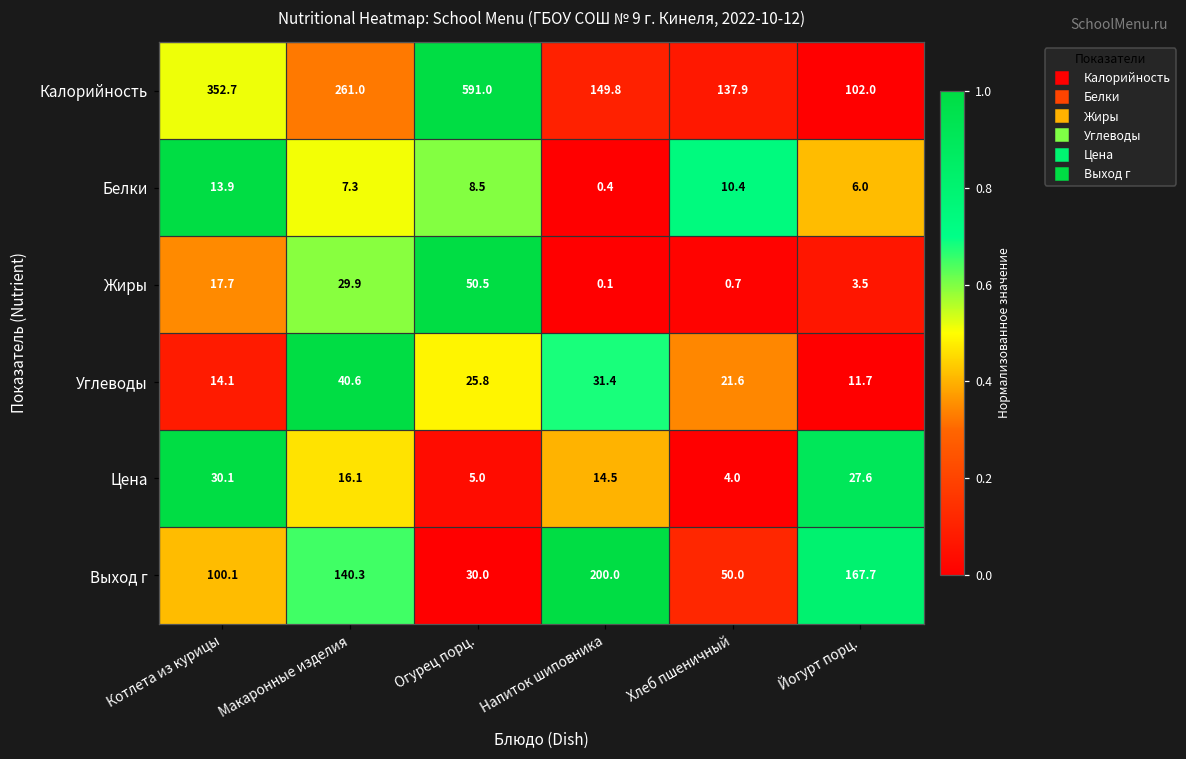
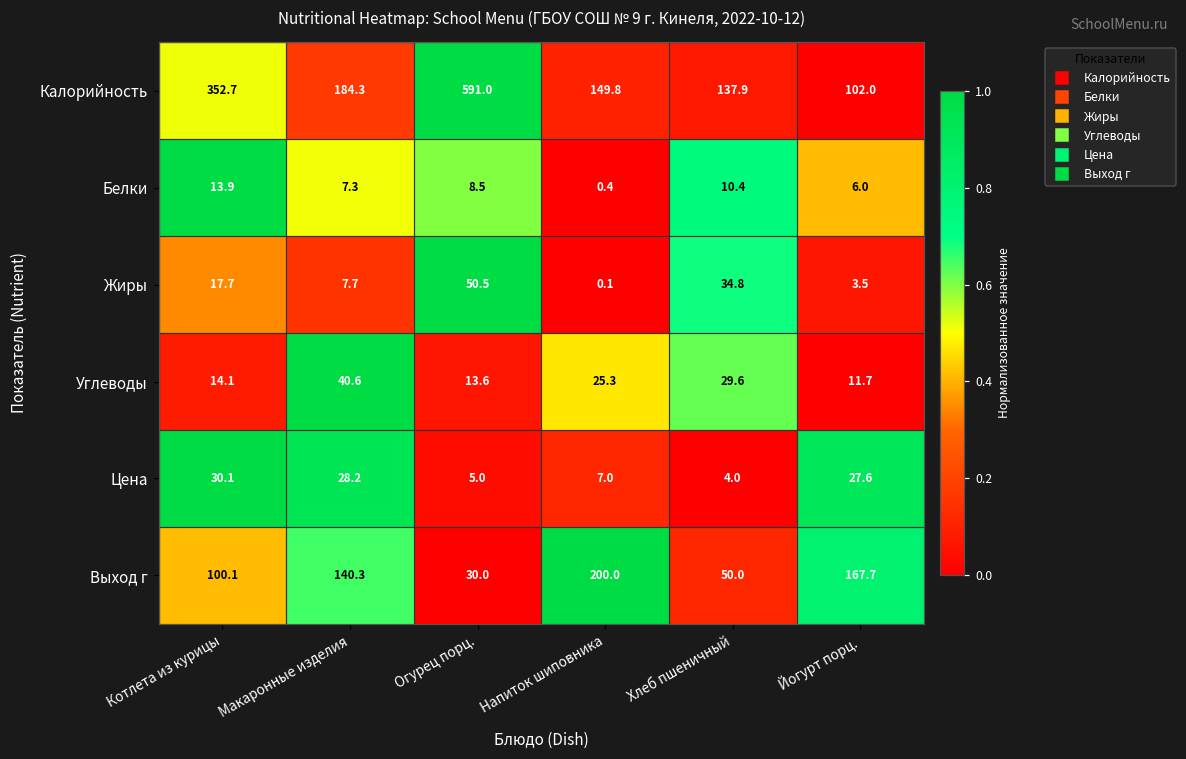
Калорийность, Макаронные изделия: 261.0 -> 184.3
Жиры, Макаронные изделия: 29.9 -> 7.7
Жиры, Хлеб пшеничный: 0.7 -> 34.8
Углеводы, Огурец порц.: 25.8 -> 13.6
Углеводы, Напиток шиповника: 31.4 -> 25.3
Углеводы, Хлеб пшеничный: 21.6 -> 29.6
Цена, Макаронные изделия: 16.1 -> 28.2
Цена, Напиток шиповника: 14.5 -> 7.0
